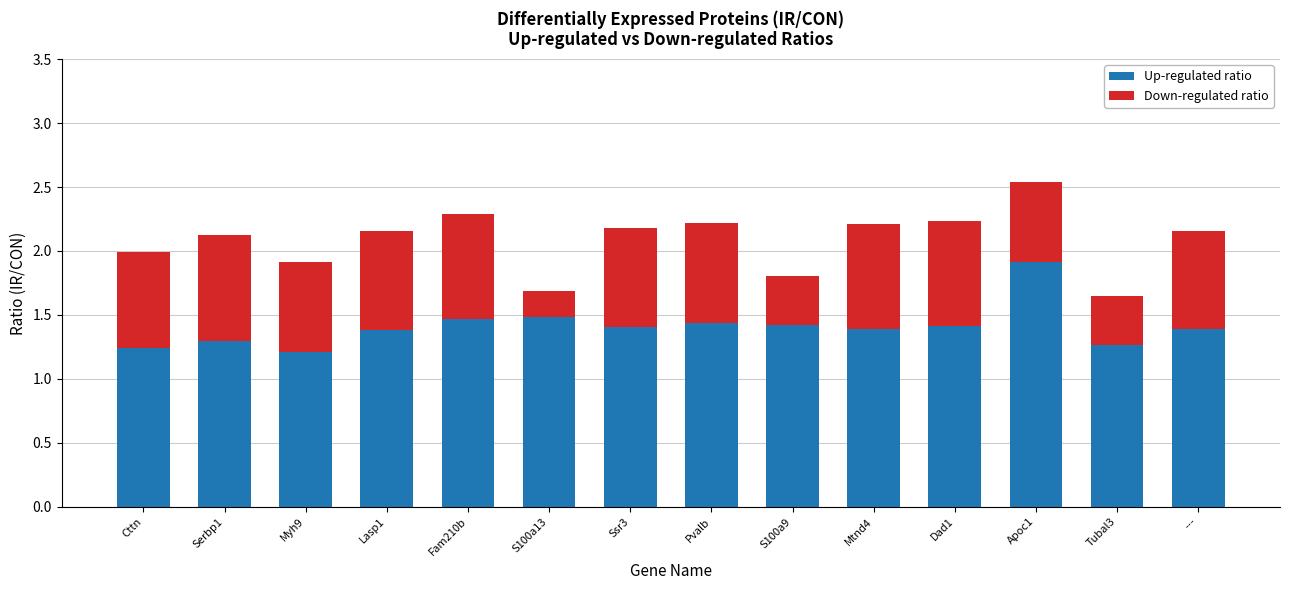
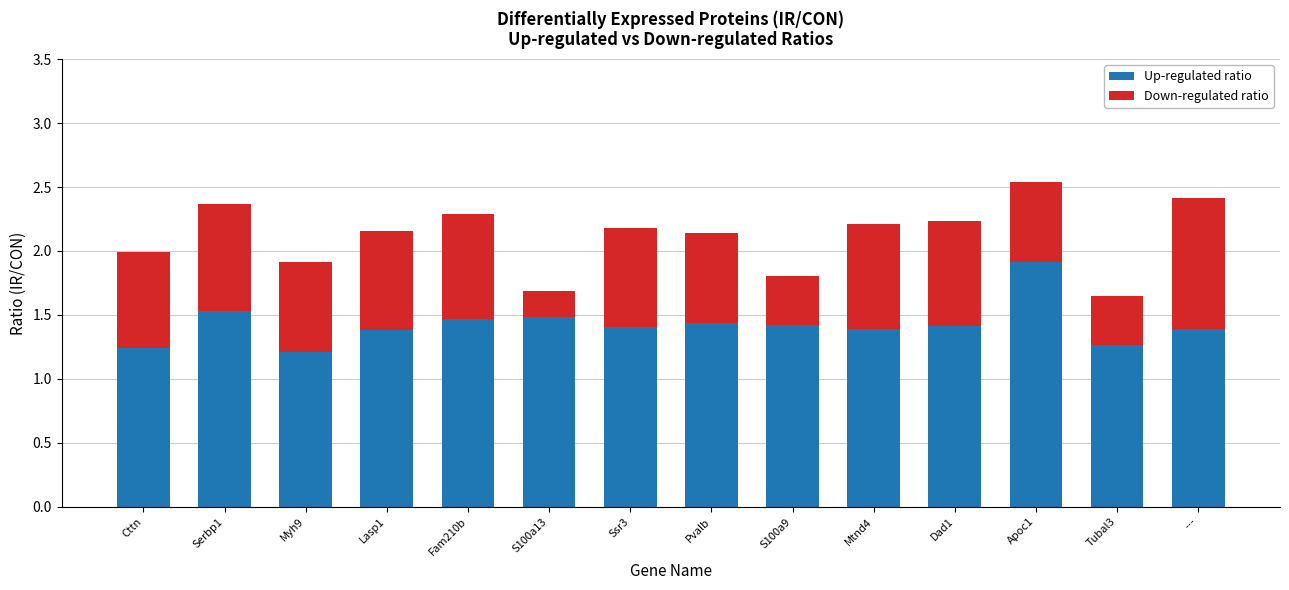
Up-regulated ratio, Serbp1: 1.30 -> 1.53
Down-regulated ratio, Pvalb: 0.78 -> 0.70
Down-regulated ratio, ---: 0.76 -> 1.03
